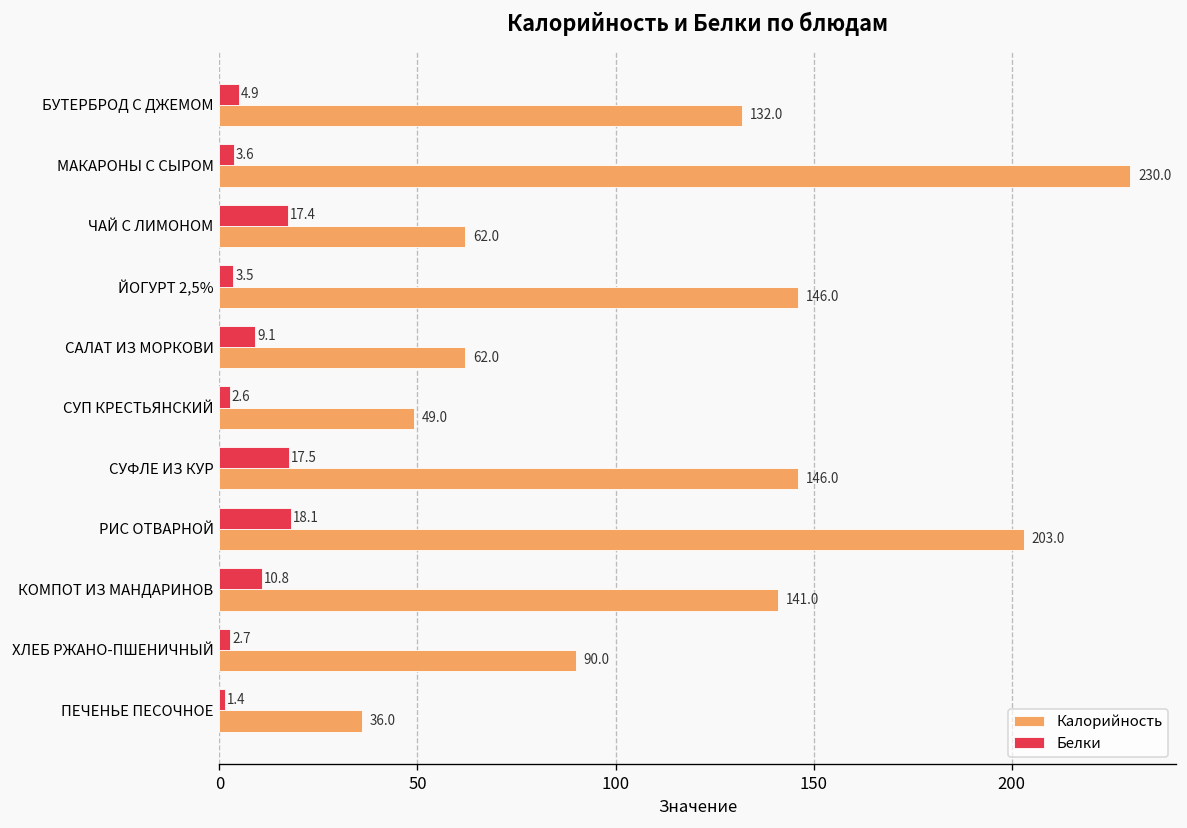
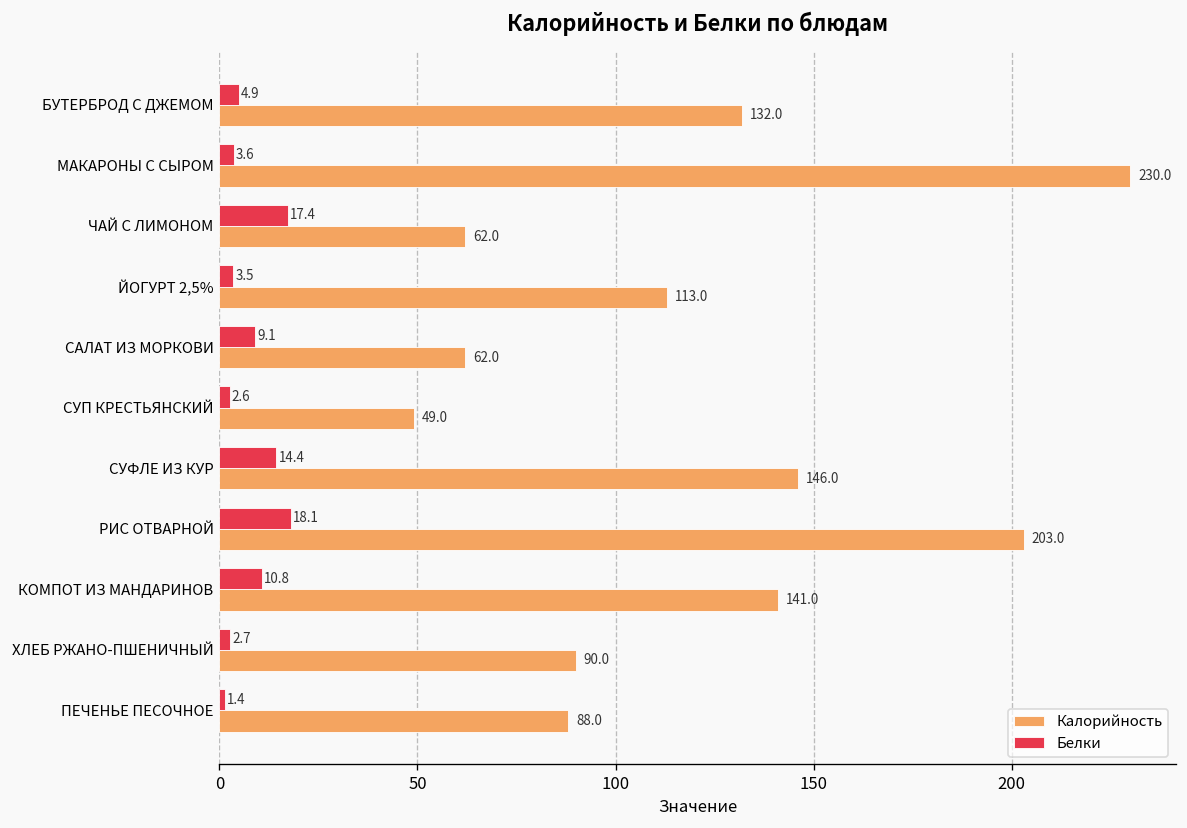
Калорийность, ЙОГУРТ 2,5%: 146.0 -> 113.0
Белки, СУФЛЕ ИЗ КУР: 17.5 -> 14.4
Калорийность, ПЕЧЕНЬЕ ПЕСОЧНОЕ: 36.0 -> 88.0
